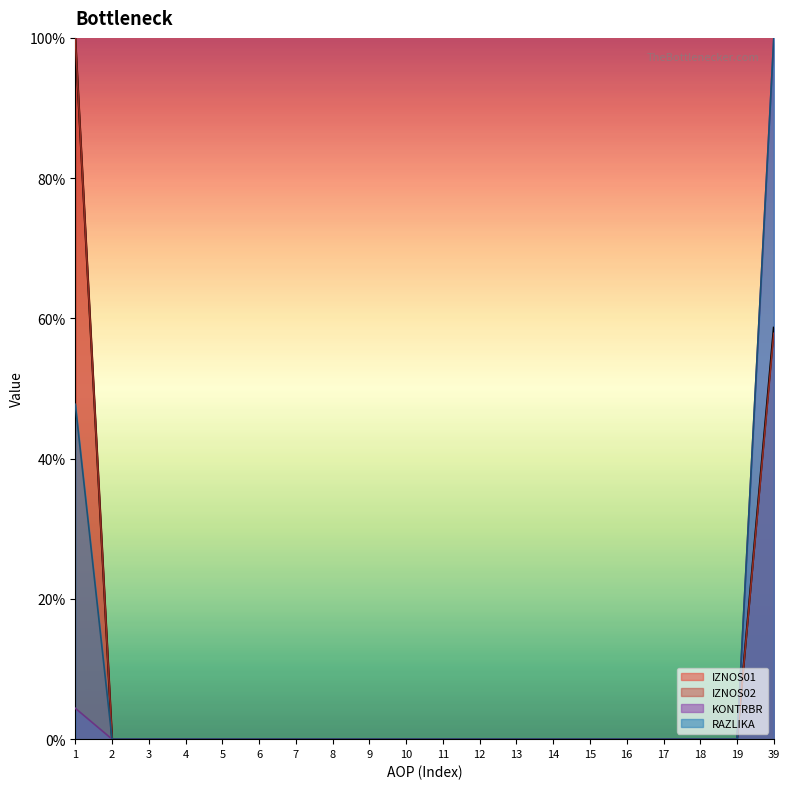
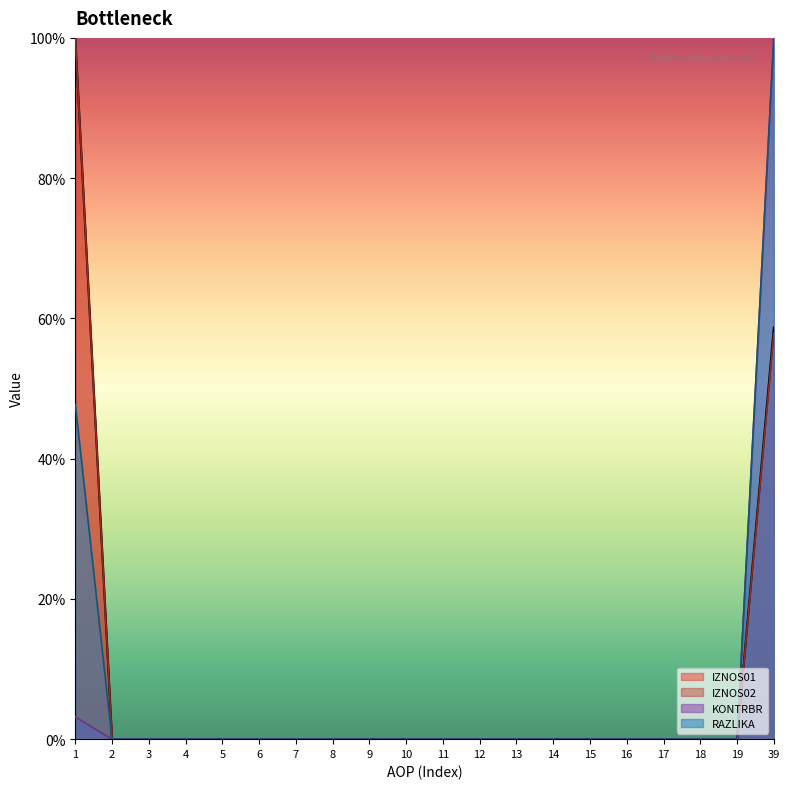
KONTRBR, 1: 4% -> 3%
